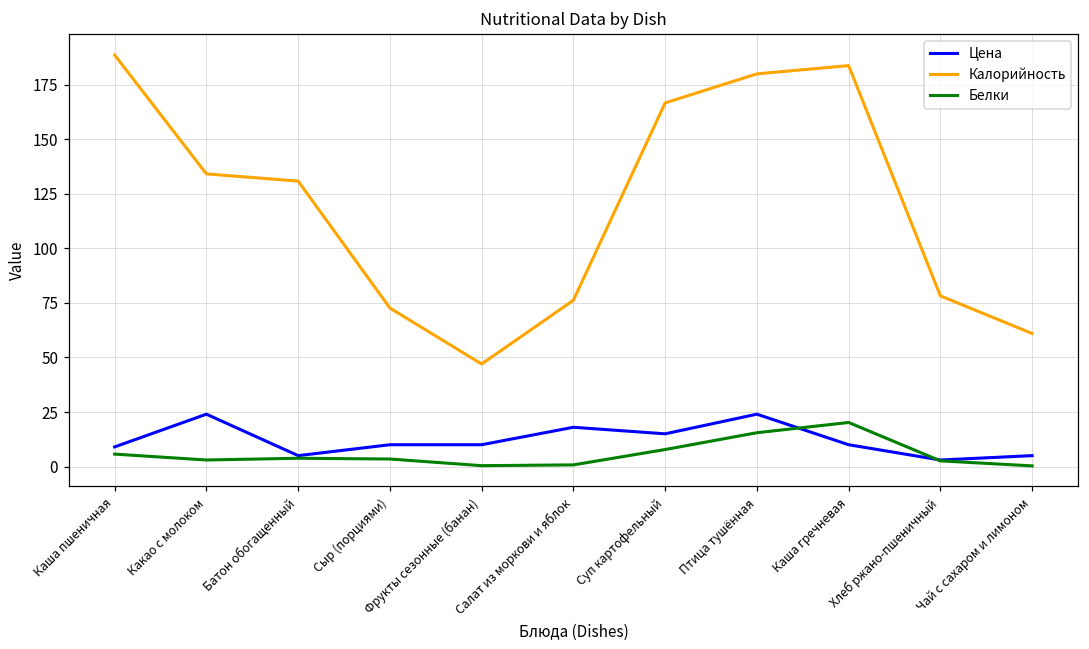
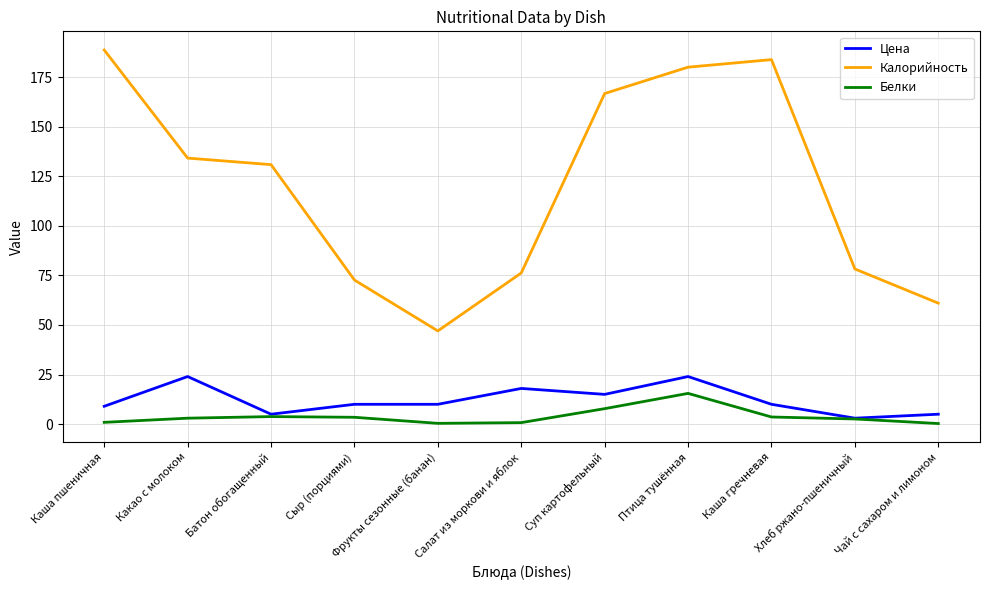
Белки, Каша пшеничная: 6 -> 1
Белки, Каша гречневая: 20 -> 4
